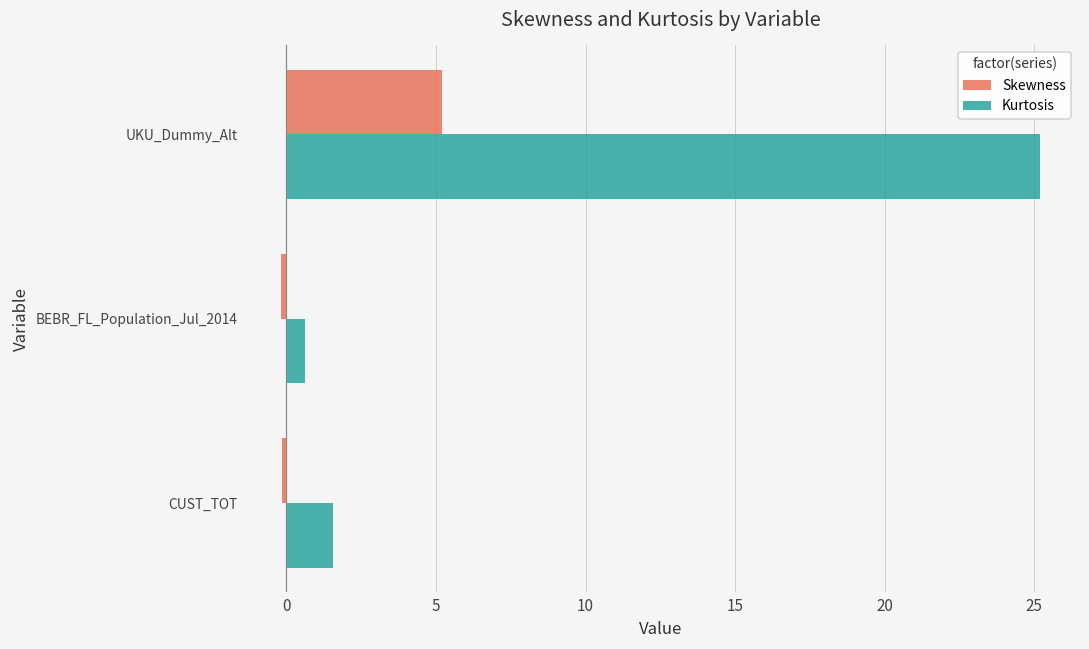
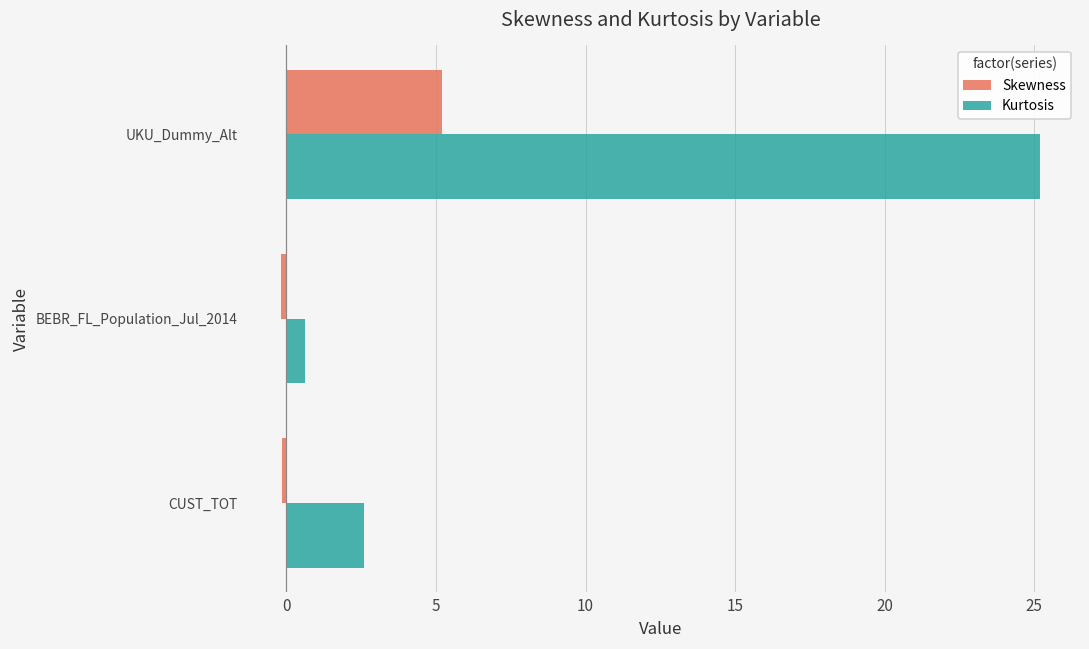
Kurtosis, CUST_TOT: 1.6 -> 2.6
